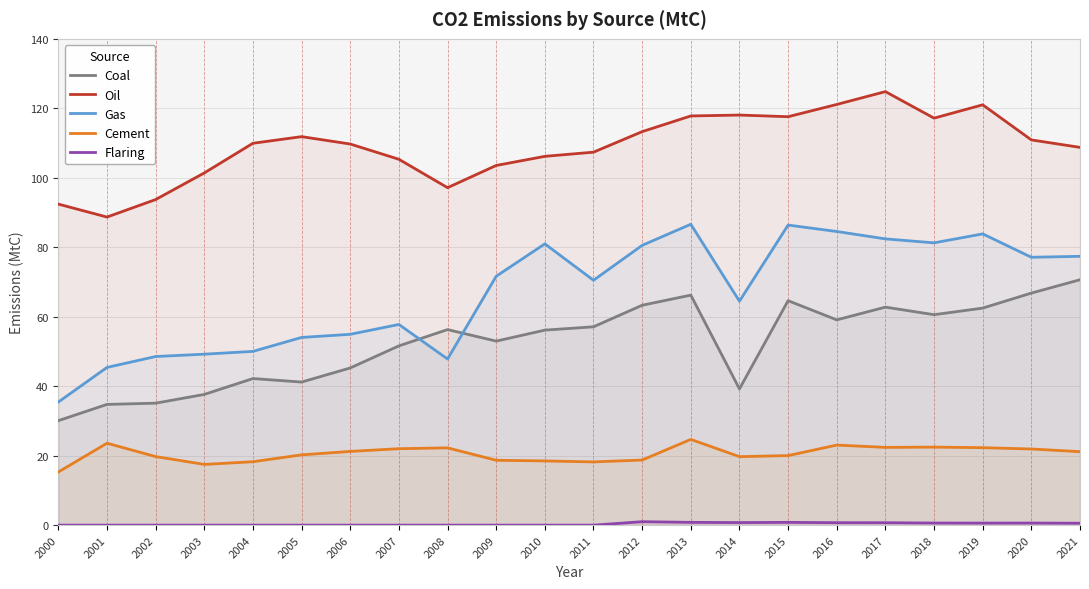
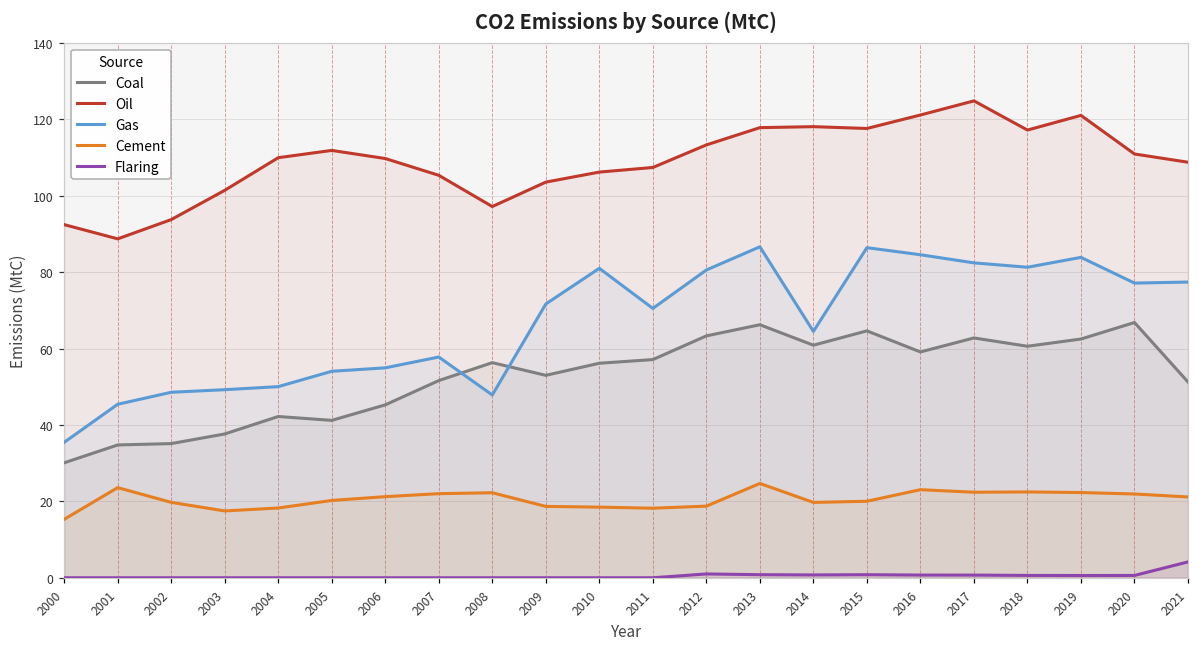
Coal, 2014: 39 -> 61
Coal, 2021: 71 -> 51
Flaring, 2021: 1 -> 4
